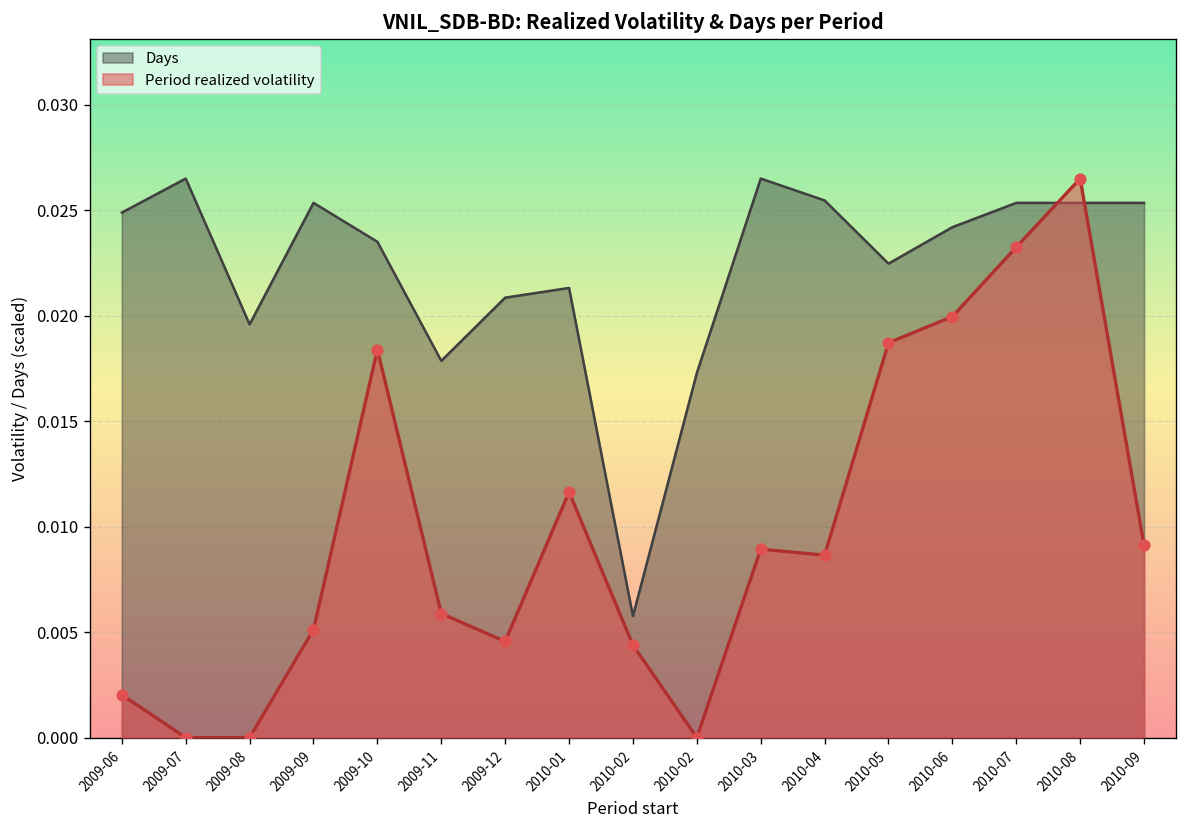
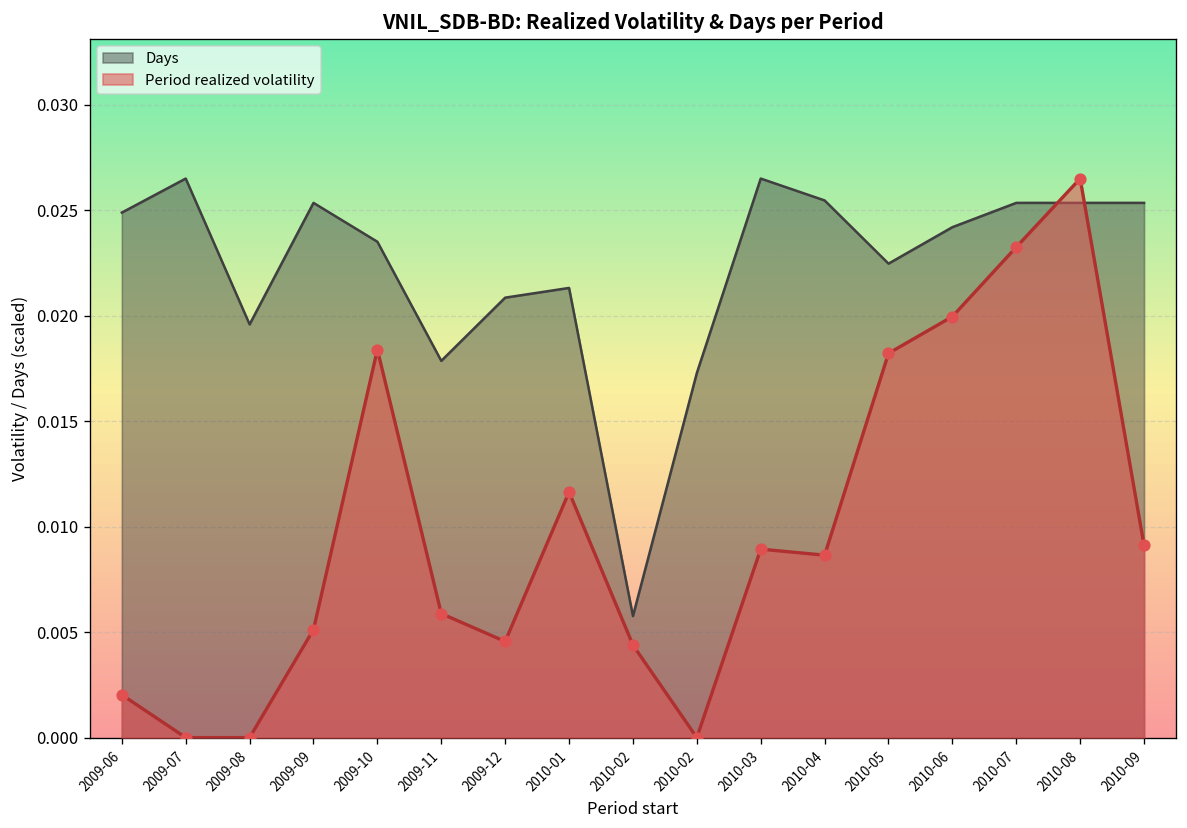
Period realized volatility, 2010-05: 0.0187 -> 0.0182
